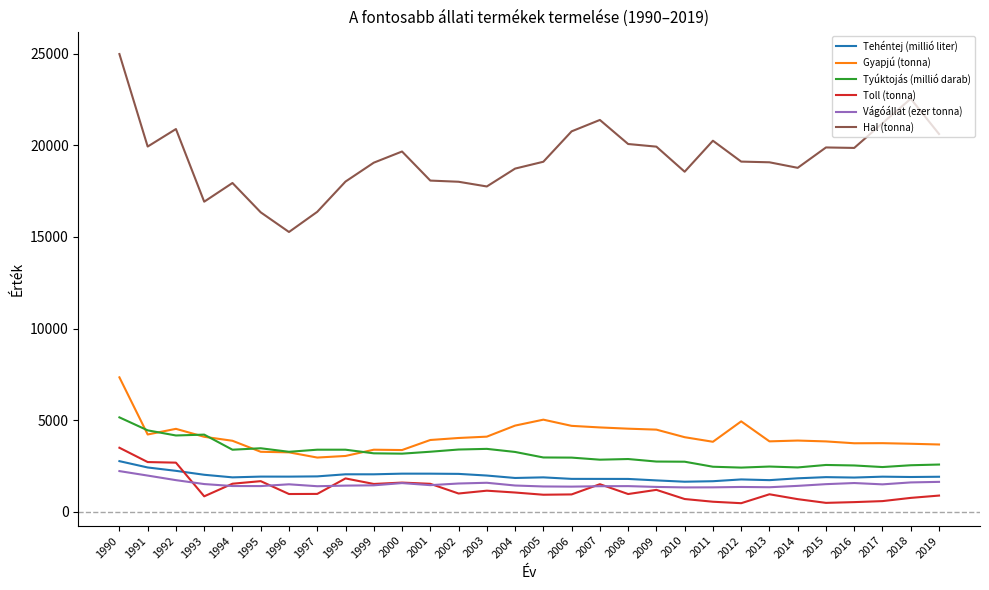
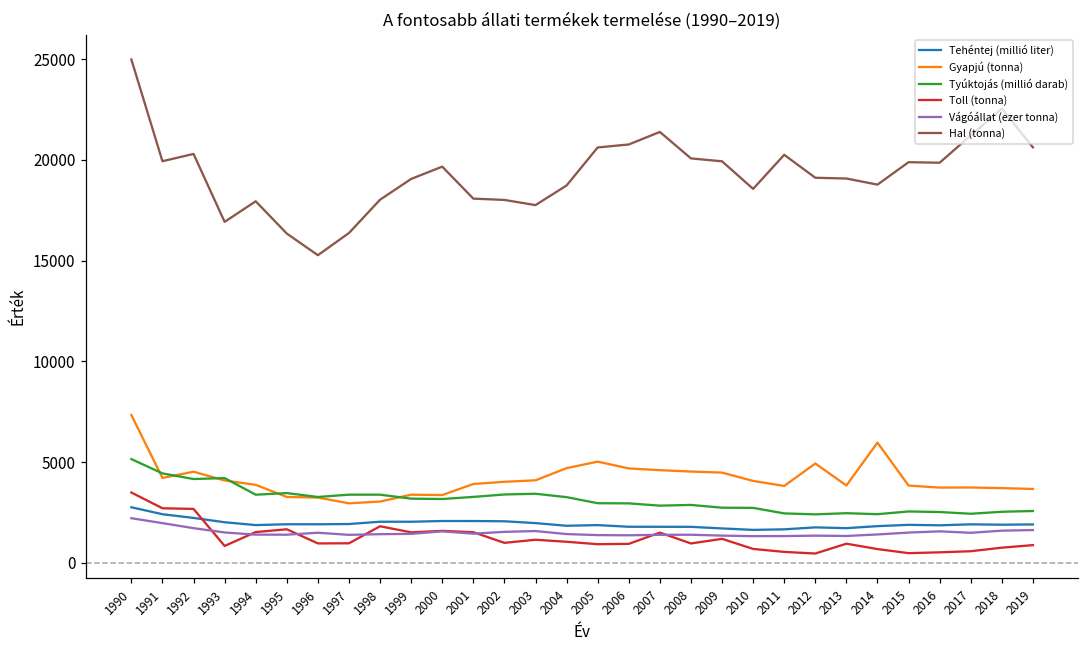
Hal (tonna), 1992: 20900 -> 20300
Hal (tonna), 2005: 19100 -> 20600
Gyapjú (tonna), 2014: 3900 -> 6000
